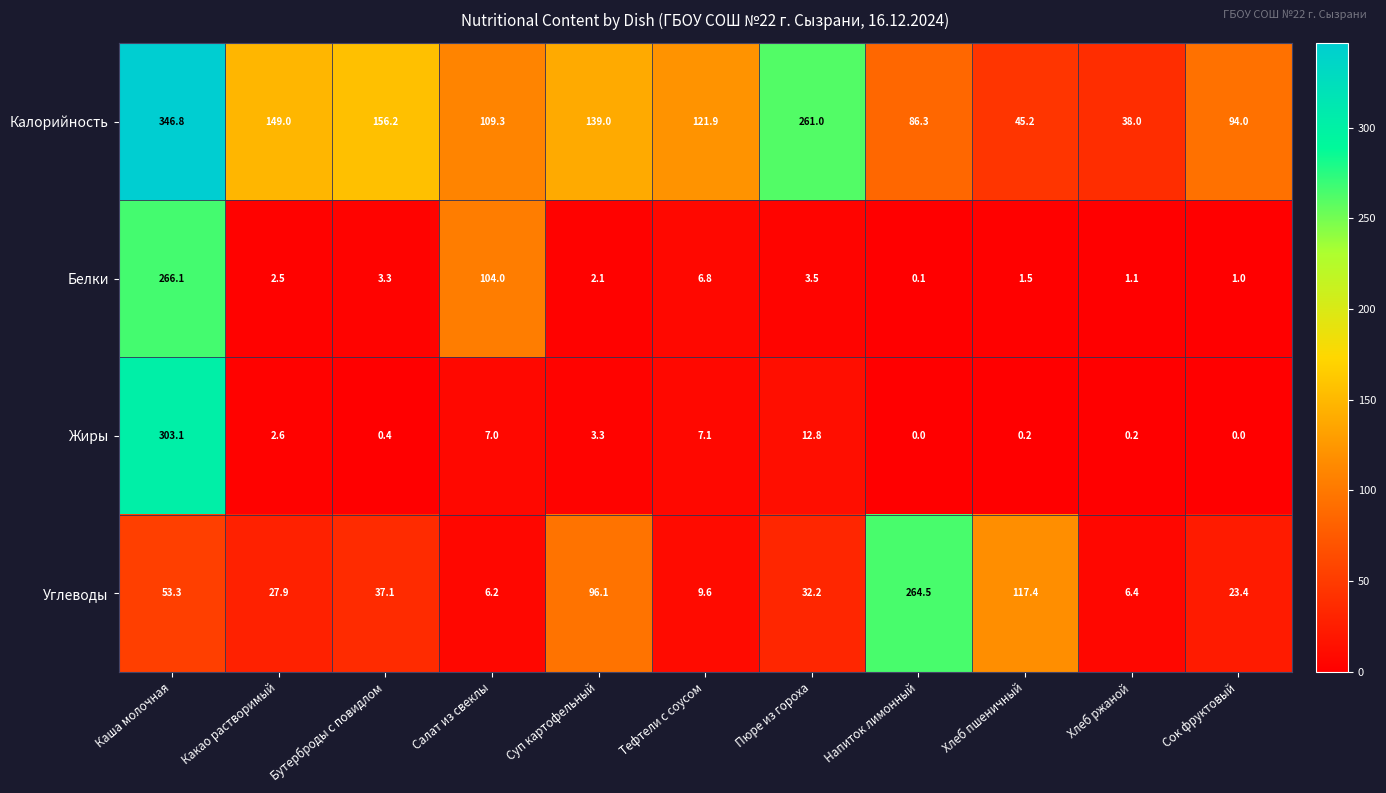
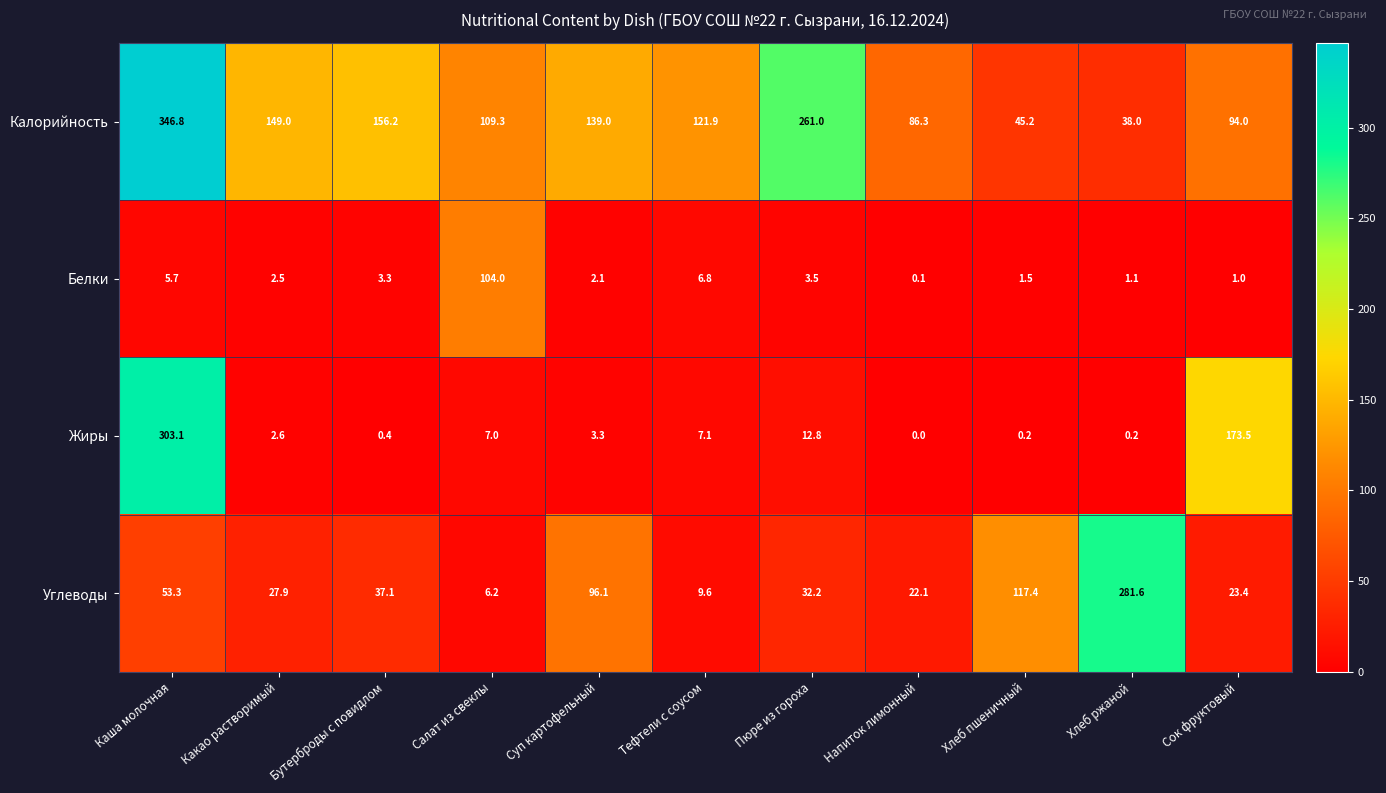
Белки, Каша молочная: 266.1 -> 5.7
Жиры, Сок фруктовый: 0.0 -> 173.5
Углеводы, Напиток лимонный: 264.5 -> 22.1
Углеводы, Хлеб ржаной: 6.4 -> 281.6
